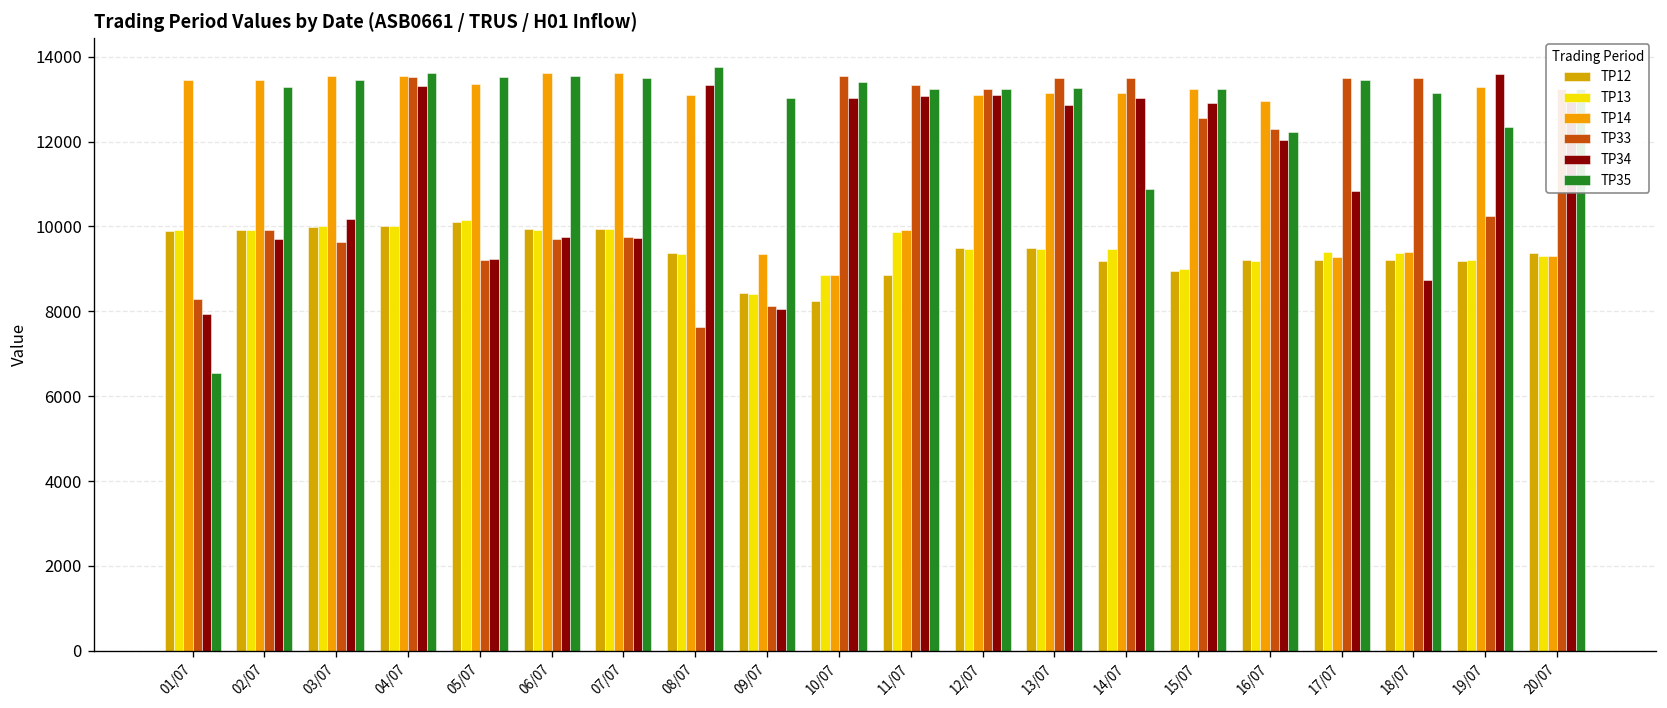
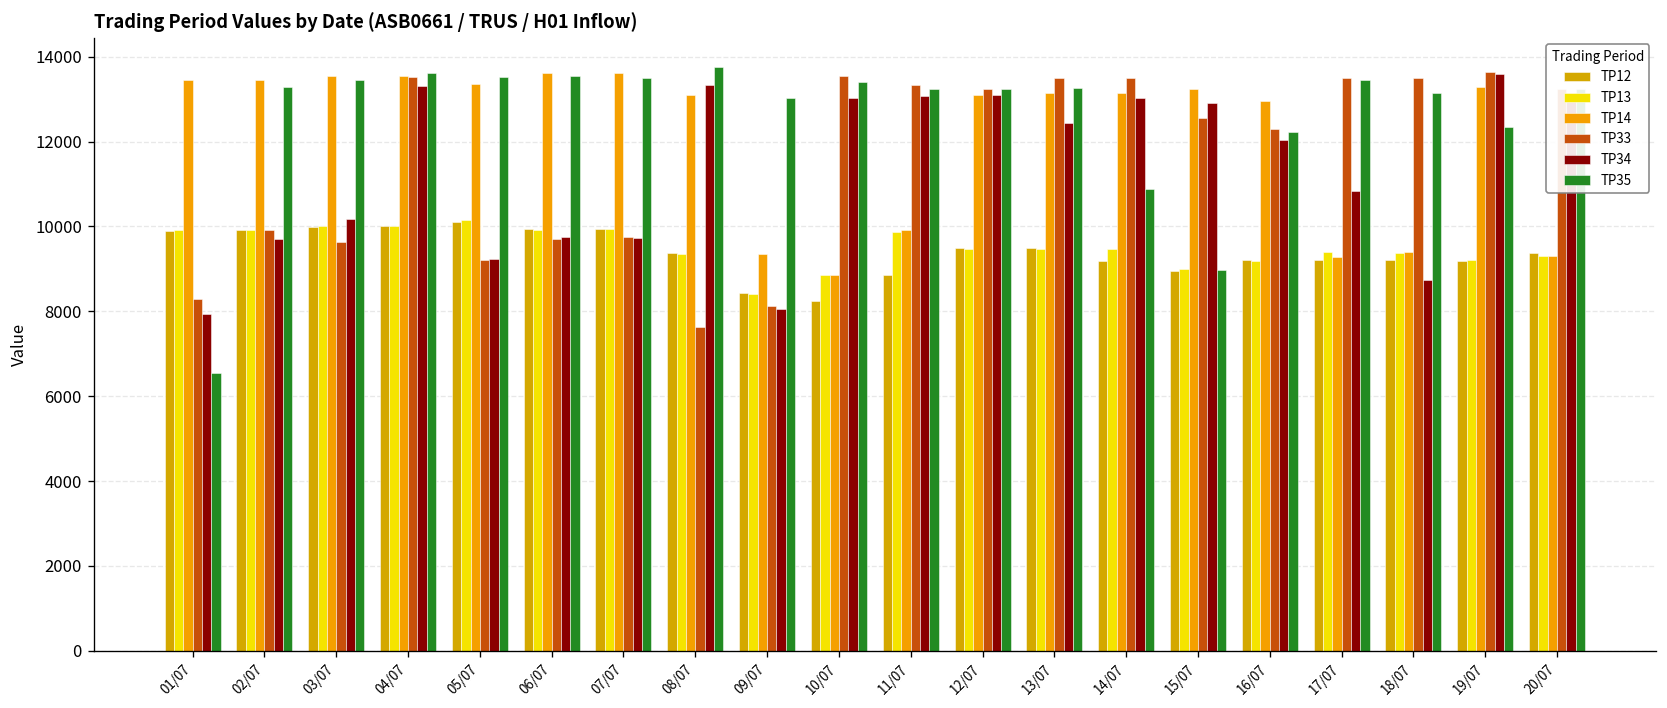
TP34, 13/07: 12900 -> 12400
TP35, 15/07: 13200 -> 9000
TP33, 19/07: 10300 -> 13600
